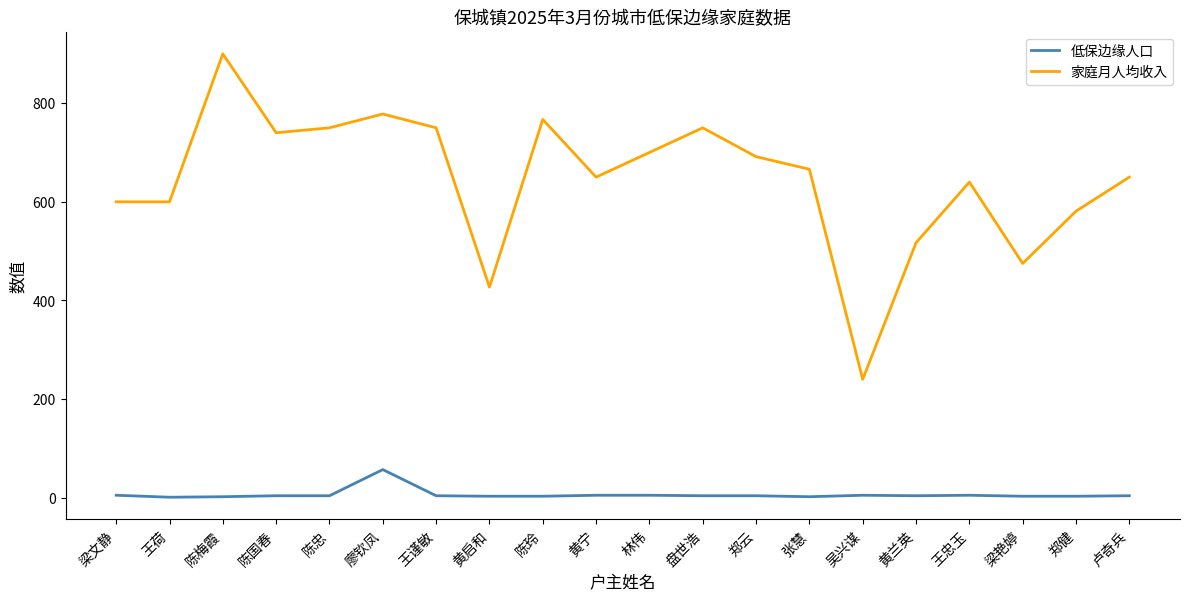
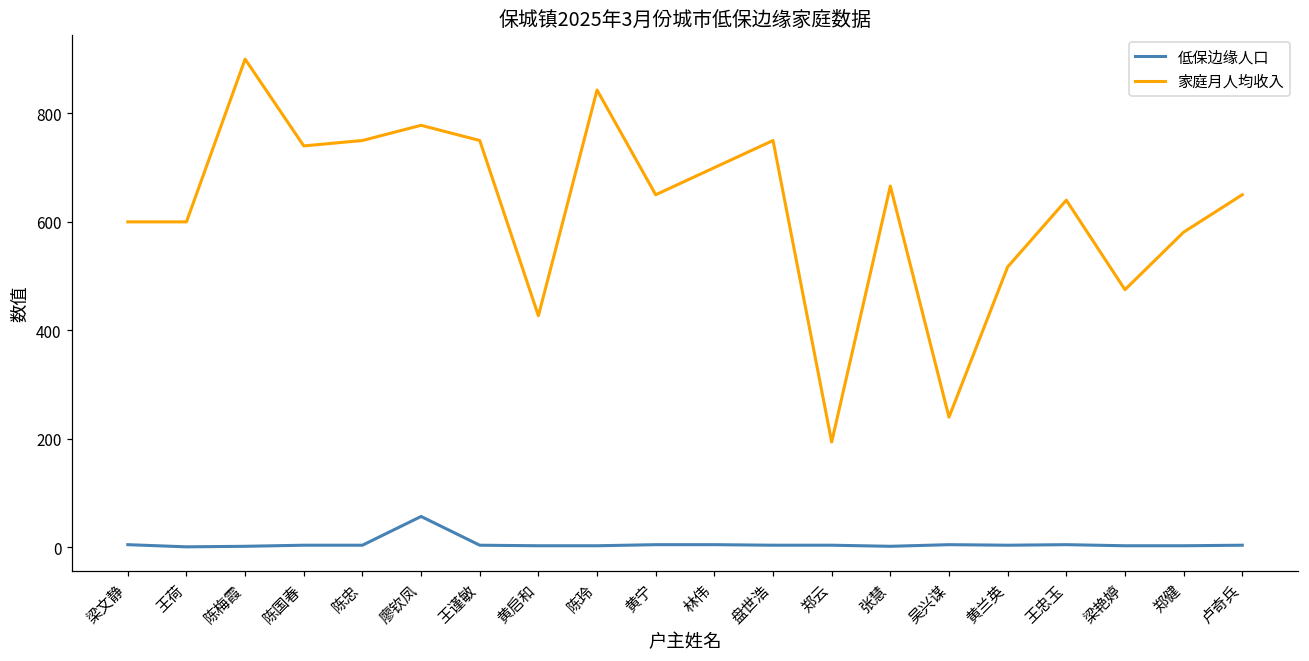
家庭月人均收入, 陈玲: 770 -> 840
家庭月人均收入, 郑云: 690 -> 190
